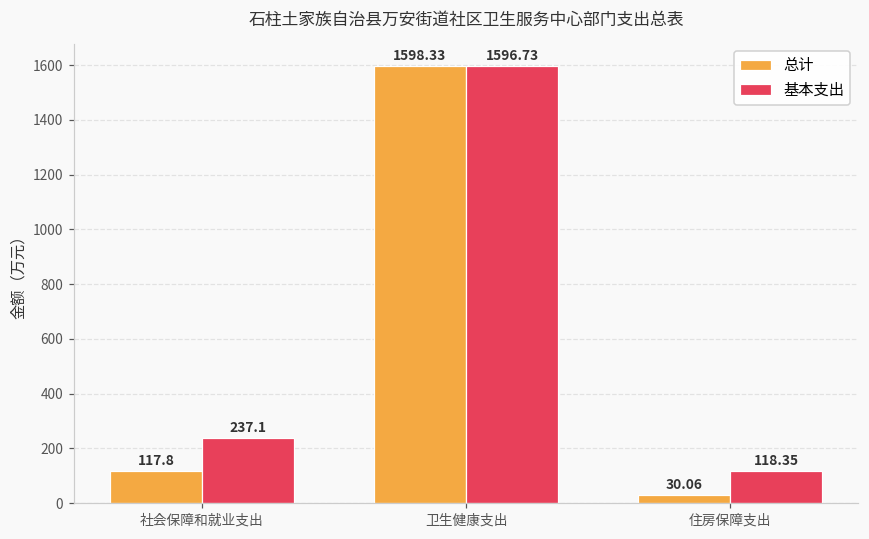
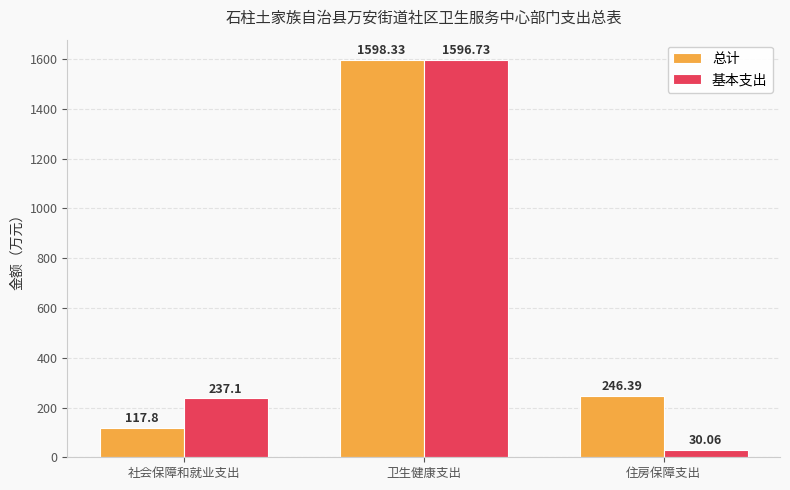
总计, 住房保障支出: 30.06 -> 246.39
基本支出, 住房保障支出: 118.35 -> 30.06
